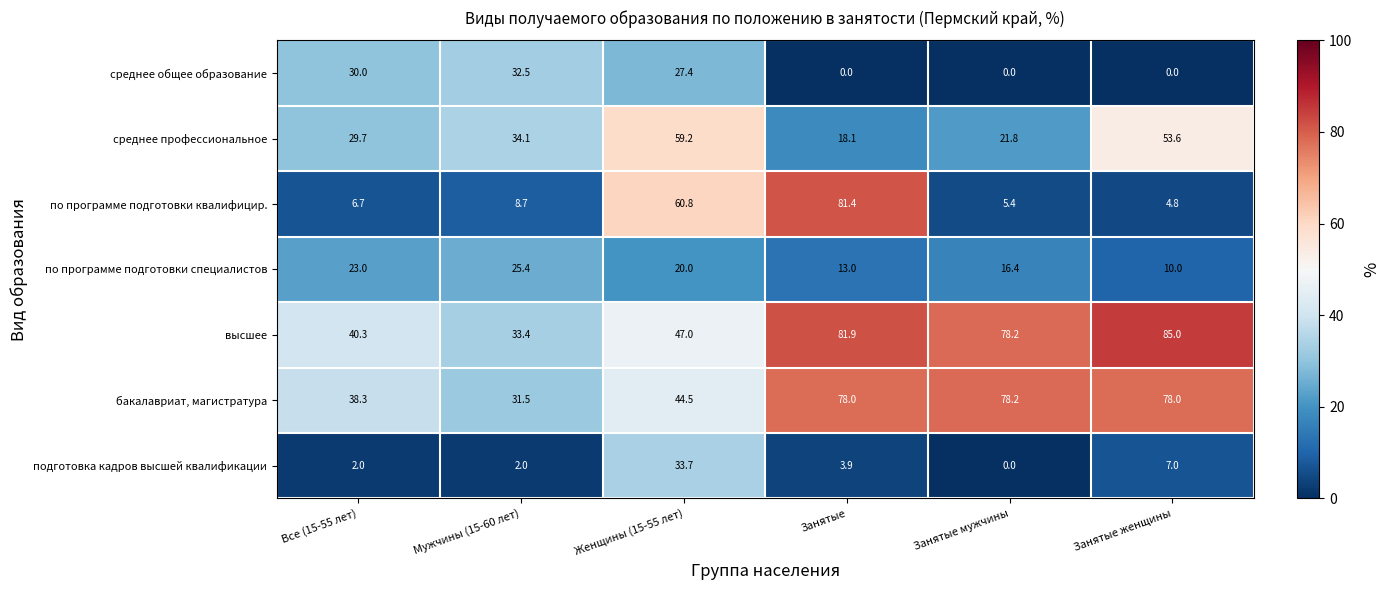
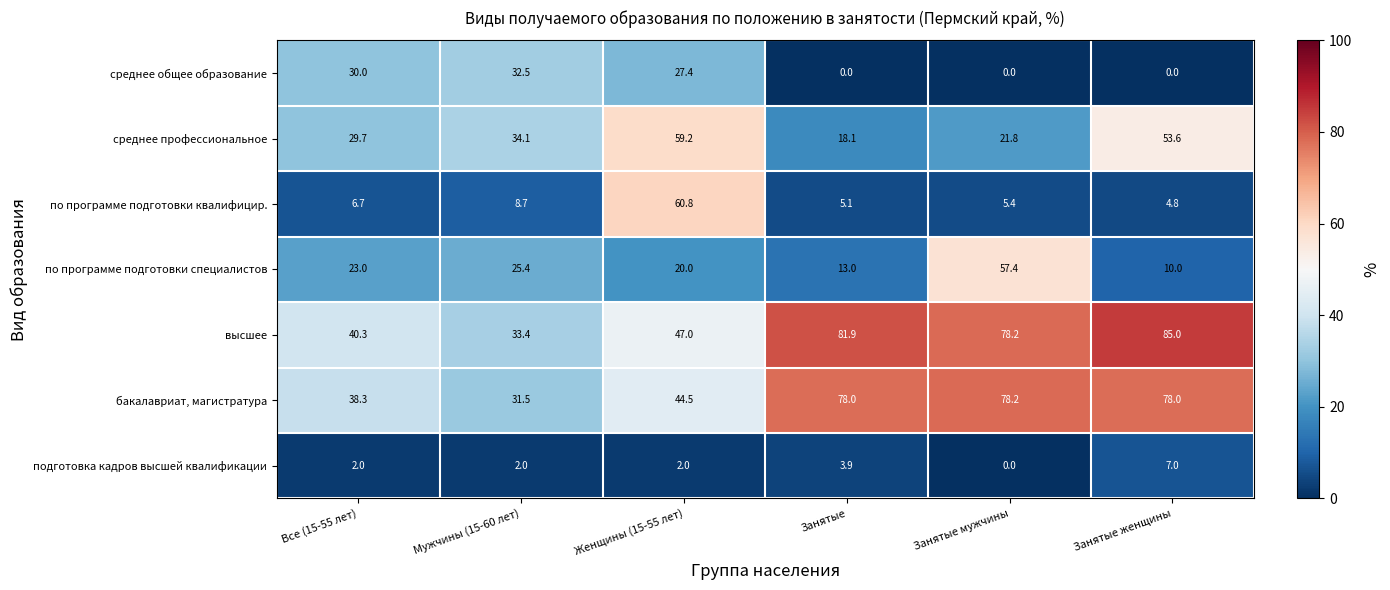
по программе подготовки квалифицир., Занятые: 81.4 -> 5.1
по программе подготовки специалистов, Занятые мужчины: 16.4 -> 57.4
подготовка кадров высшей квалификации, Женщины (15-55 лет): 33.7 -> 2.0
